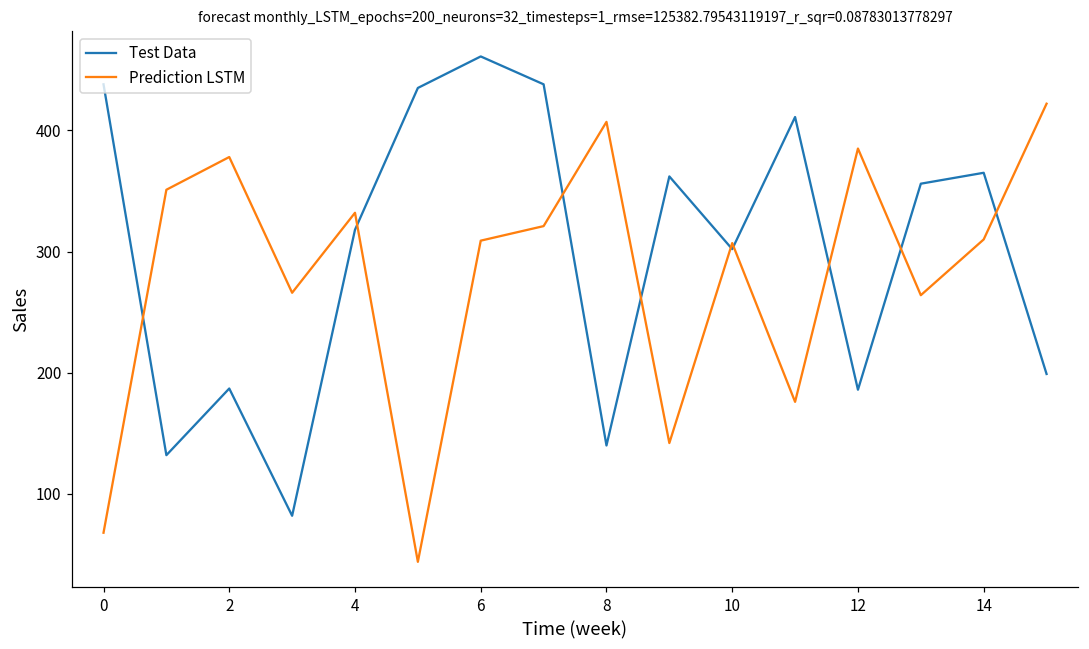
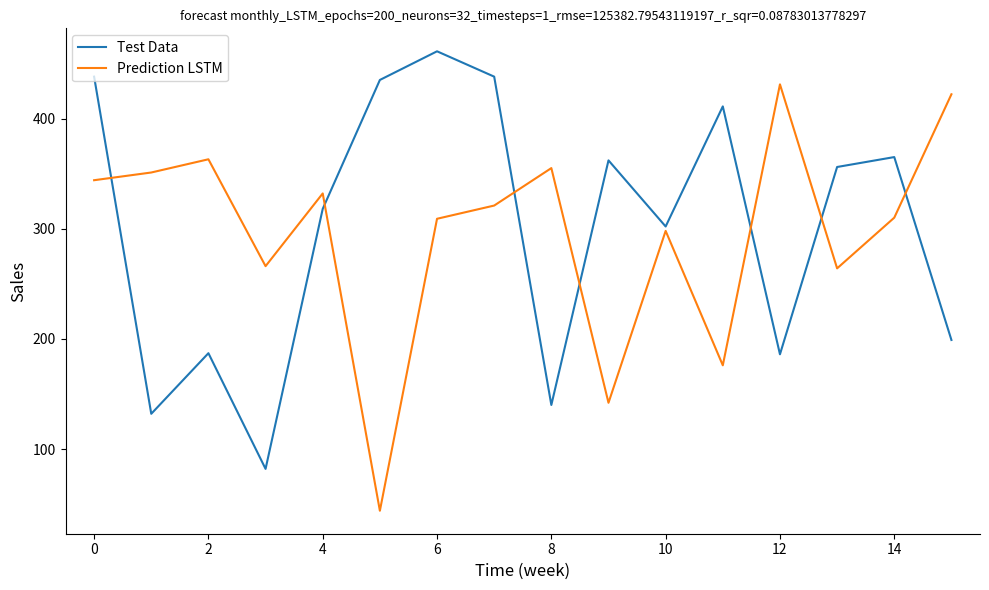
Prediction LSTM, 0: 68 -> 344
Prediction LSTM, 2: 378 -> 363
Prediction LSTM, 8: 407 -> 355
Prediction LSTM, 10: 307 -> 298
Prediction LSTM, 12: 385 -> 431
